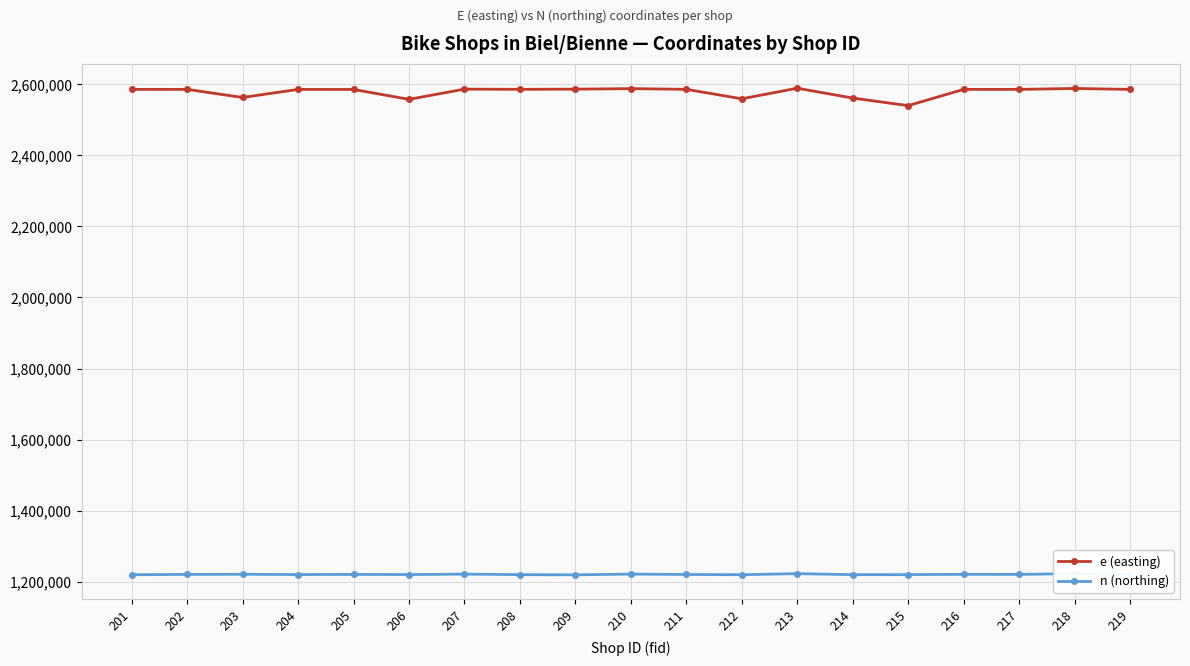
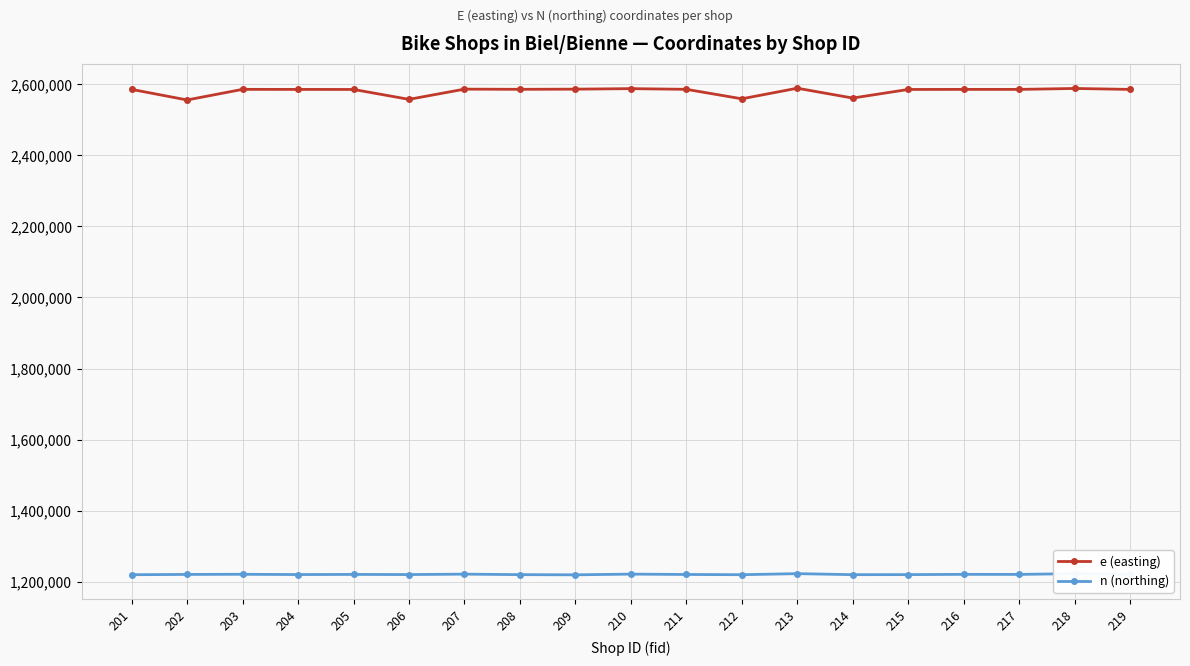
e (easting), 202: 2,590,000 -> 2,560,000
e (easting), 203: 2,560,000 -> 2,590,000
e (easting), 215: 2,540,000 -> 2,590,000
